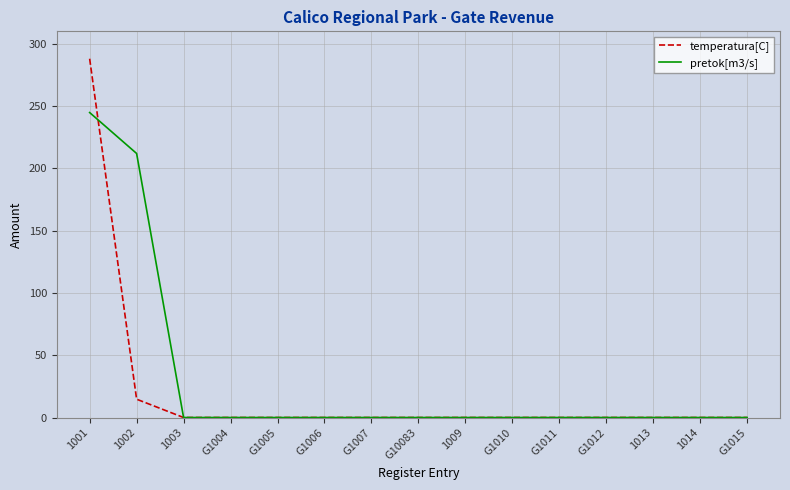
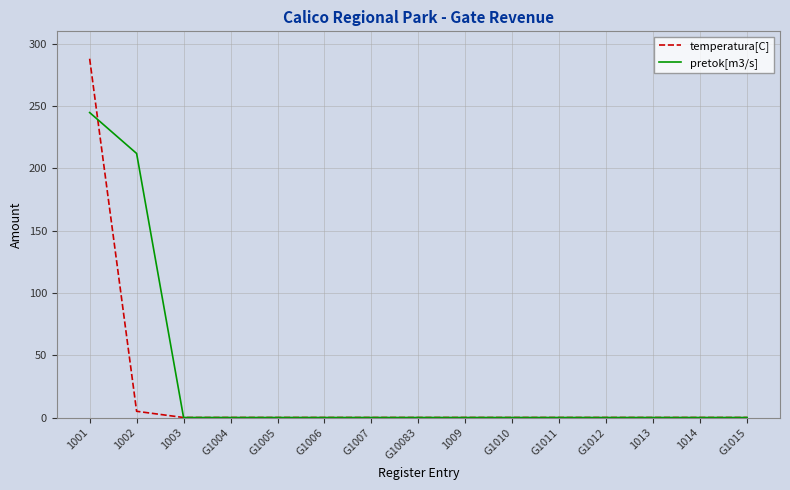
temperatura[C], 1002: 15 -> 5
